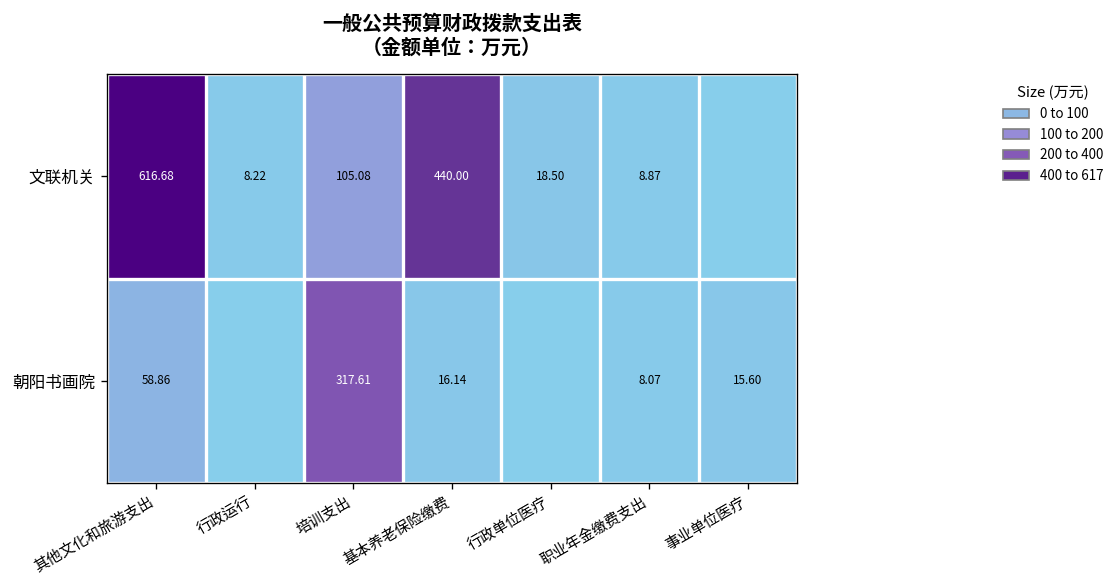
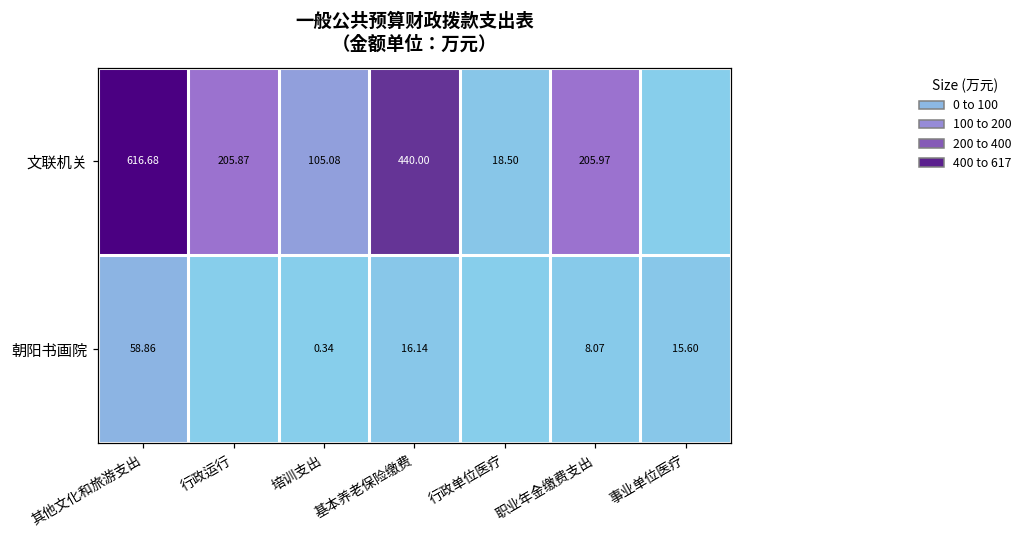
文联机关, 行政运行: 8.22 -> 205.87
文联机关, 职业年金缴费支出: 8.87 -> 205.97
朝阳书画院, 培训支出: 317.61 -> 0.34
